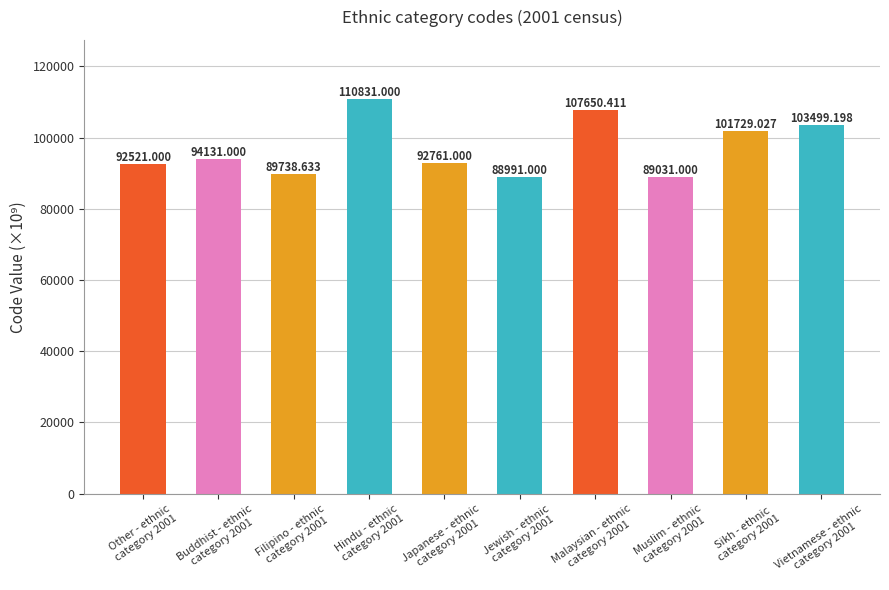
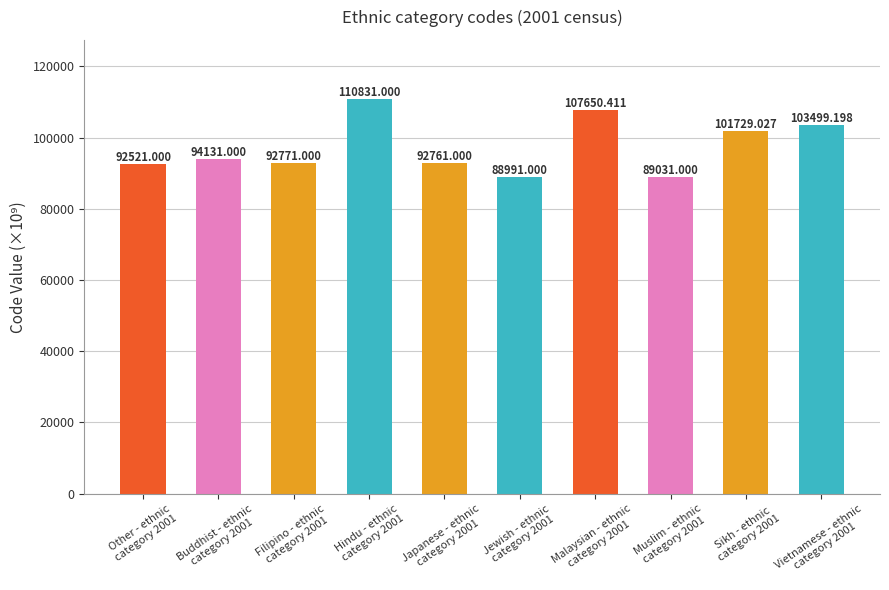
Filipino - ethnic category 2001: 89738.633 -> 92771.000
